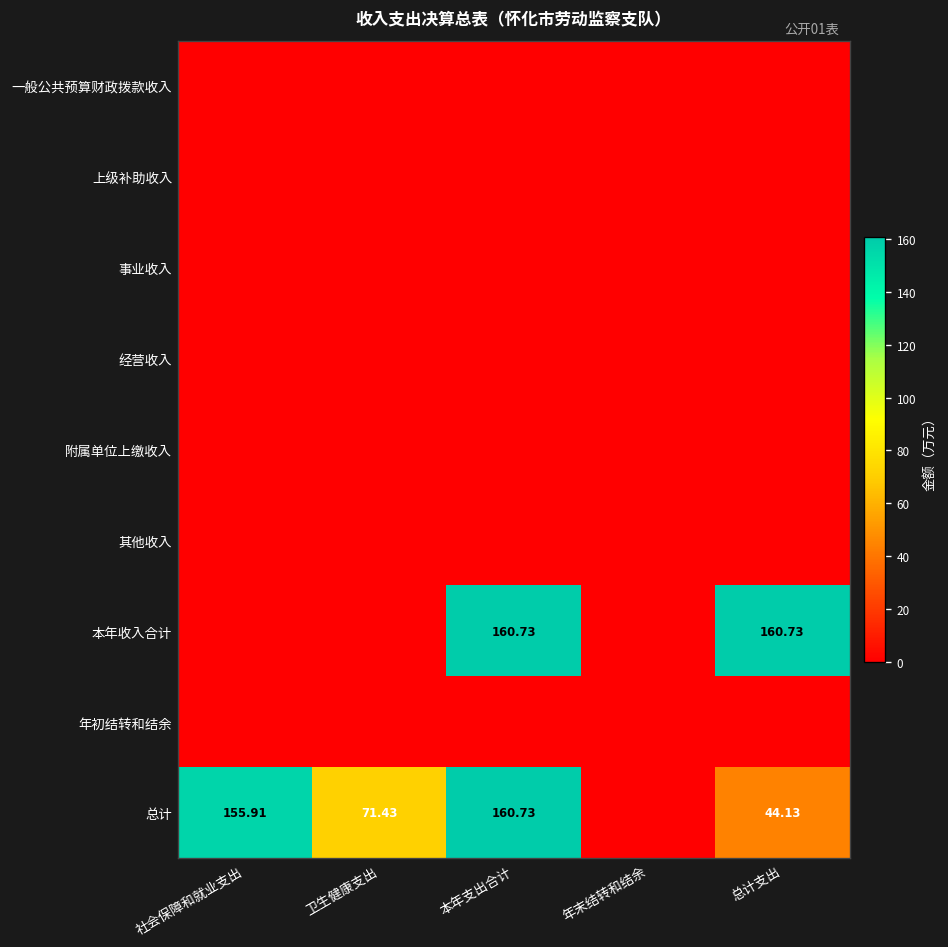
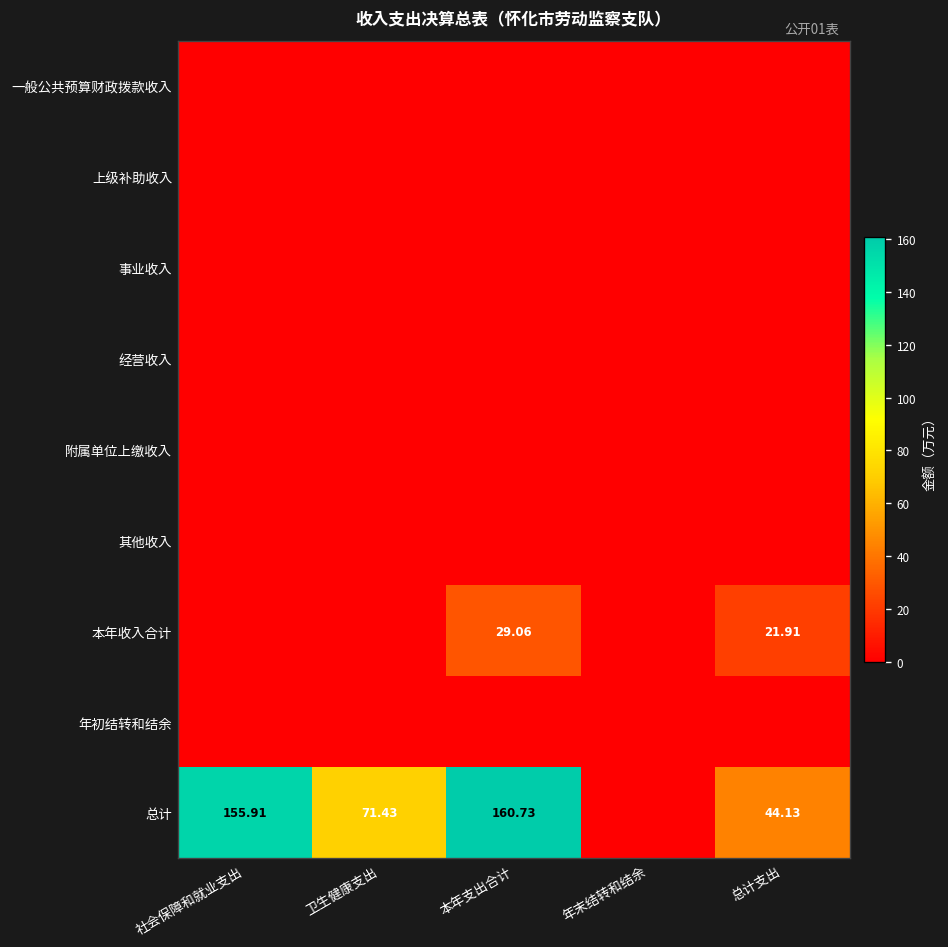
本年收入合计, 本年支出合计: 160.73 -> 29.06
本年收入合计, 总计支出: 160.73 -> 21.91
